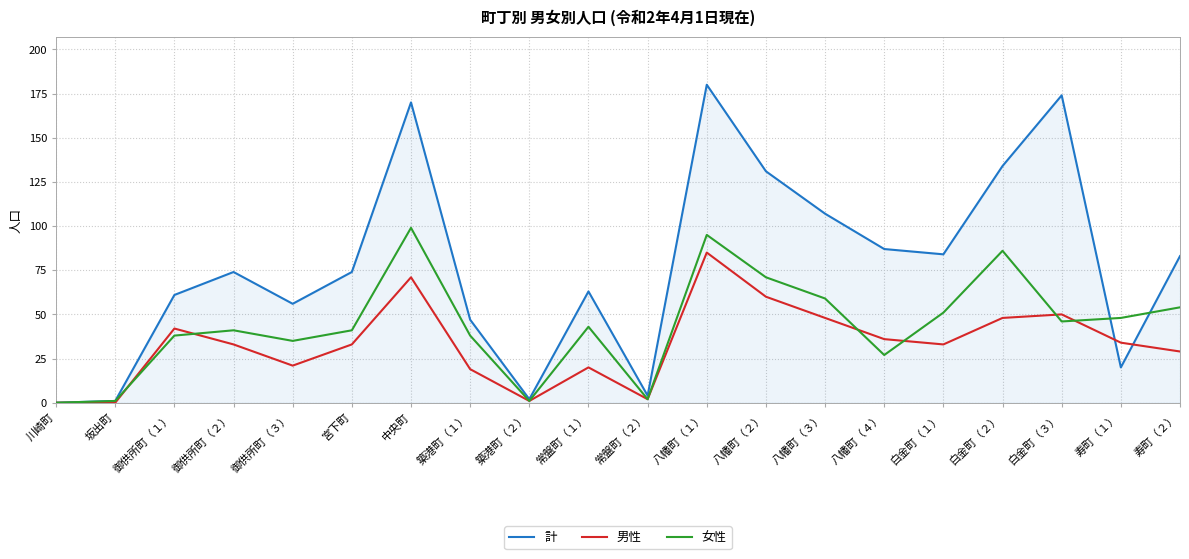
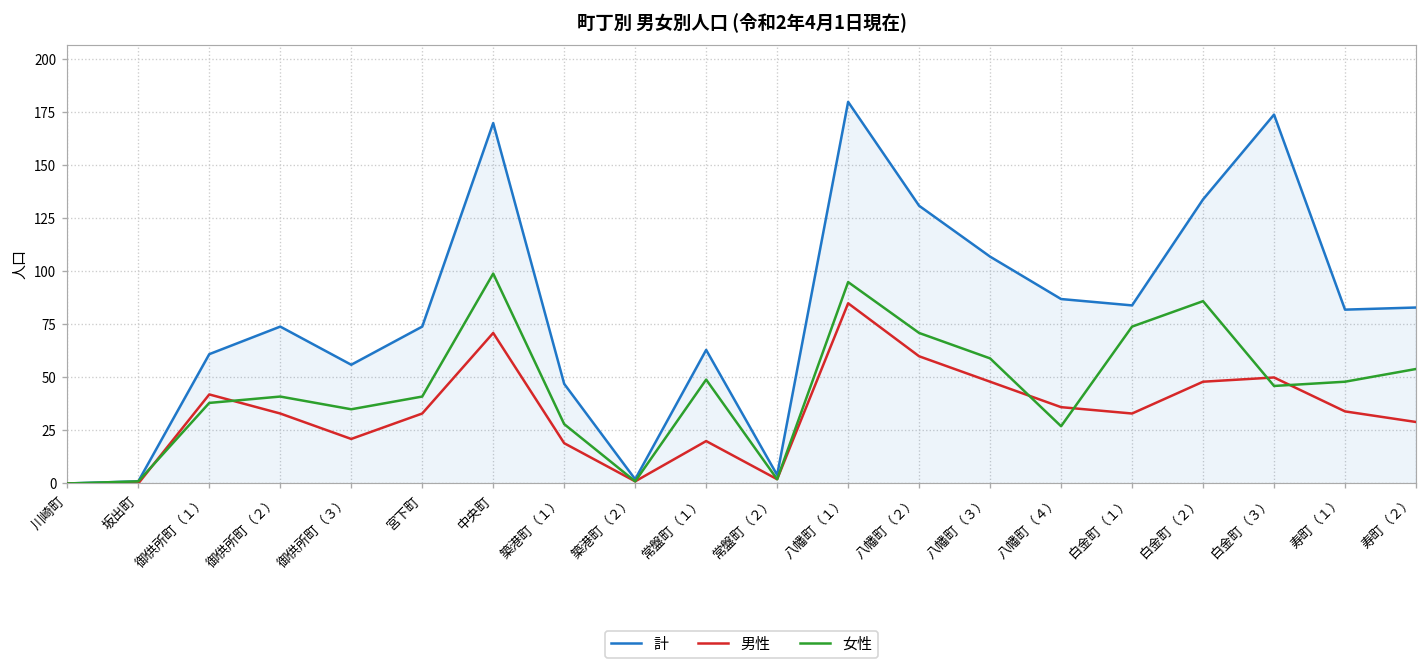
女性, 築港町（１）: 38 -> 28
女性, 常盤町（１）: 43 -> 49
女性, 白金町（１）: 51 -> 74
計, 寿町（１）: 20 -> 82
